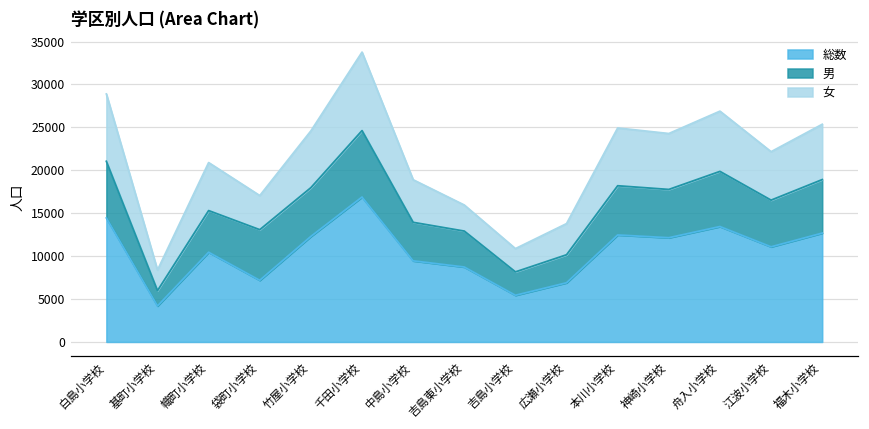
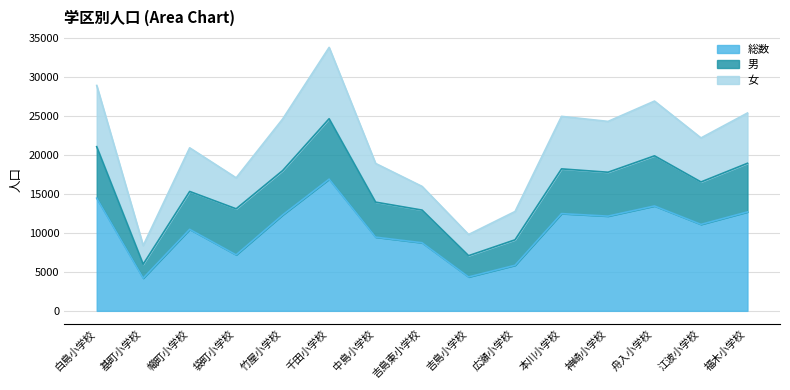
総数, 吉島小学校: 5000 -> 4000
総数, 広瀬小学校: 7000 -> 6000
